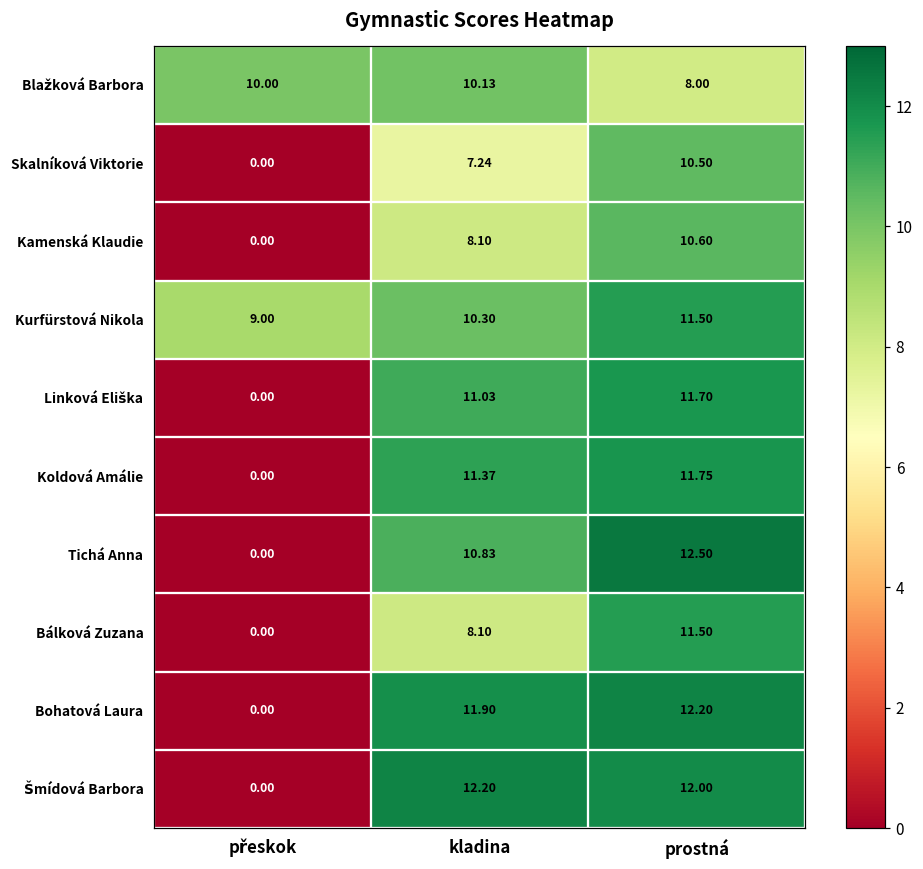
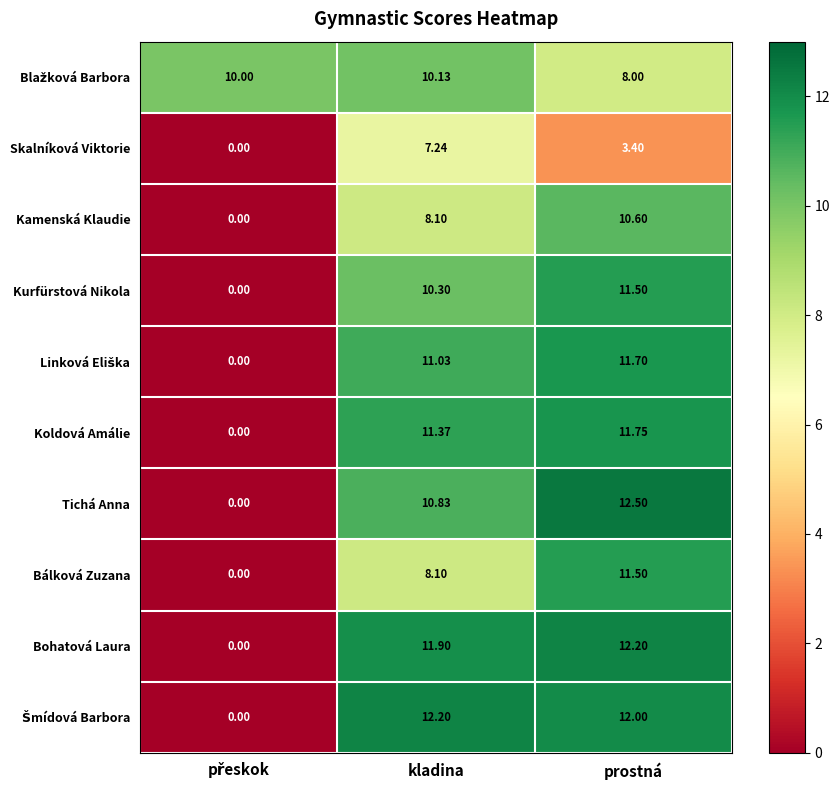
Skalníková Viktorie, prostná: 10.50 -> 3.40
Kurfürstová Nikola, přeskok: 9.00 -> 0.00
